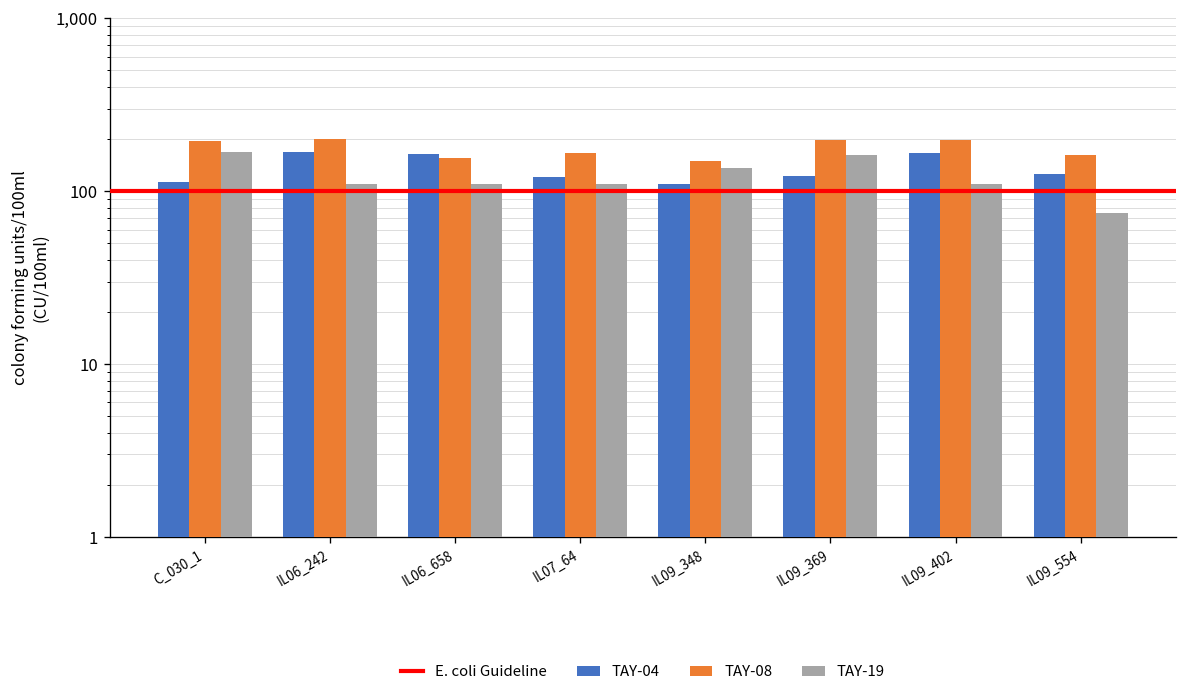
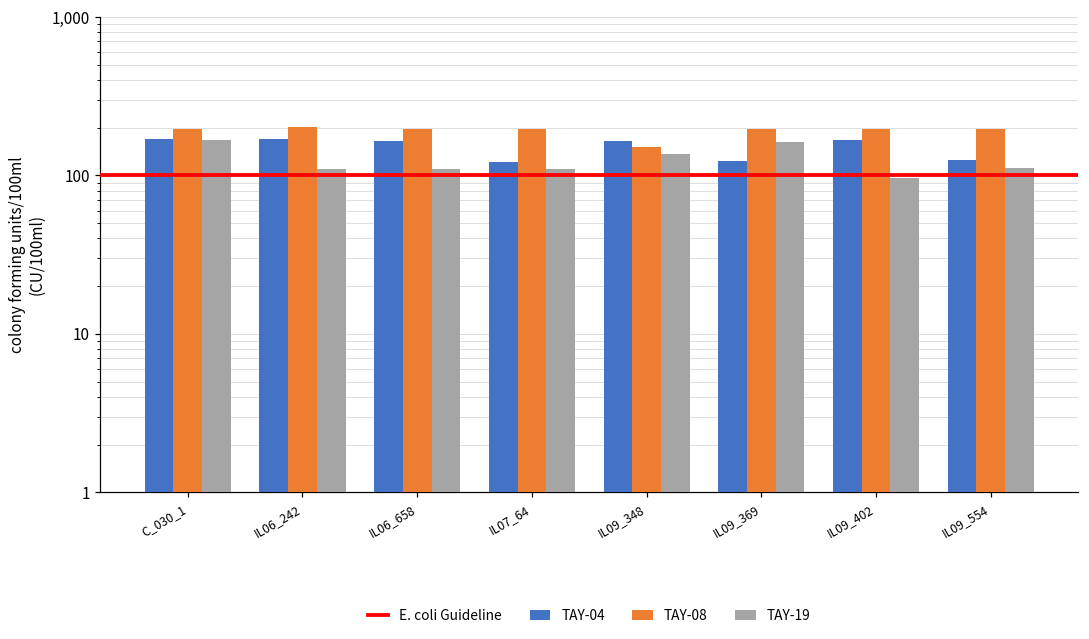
TAY-04, C_030_1: 110 -> 170
TAY-08, IL06_658: 160 -> 200
TAY-08, IL07_64: 170 -> 200
TAY-04, IL09_348: 110 -> 170
TAY-19, IL09_402: 110 -> 100
TAY-08, IL09_554: 160 -> 200
TAY-19, IL09_554: 80 -> 110
